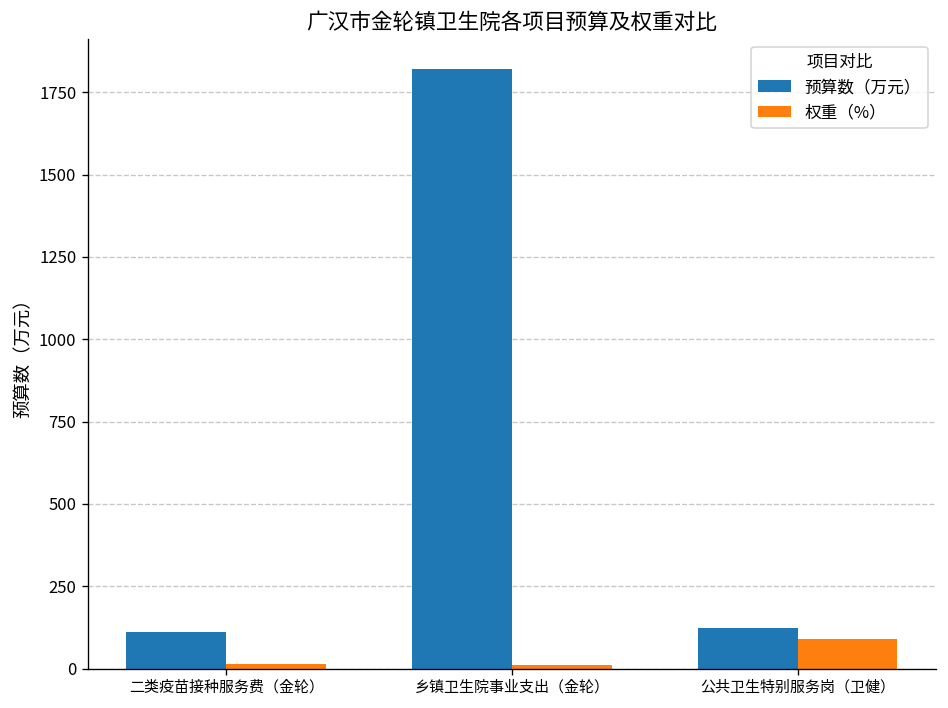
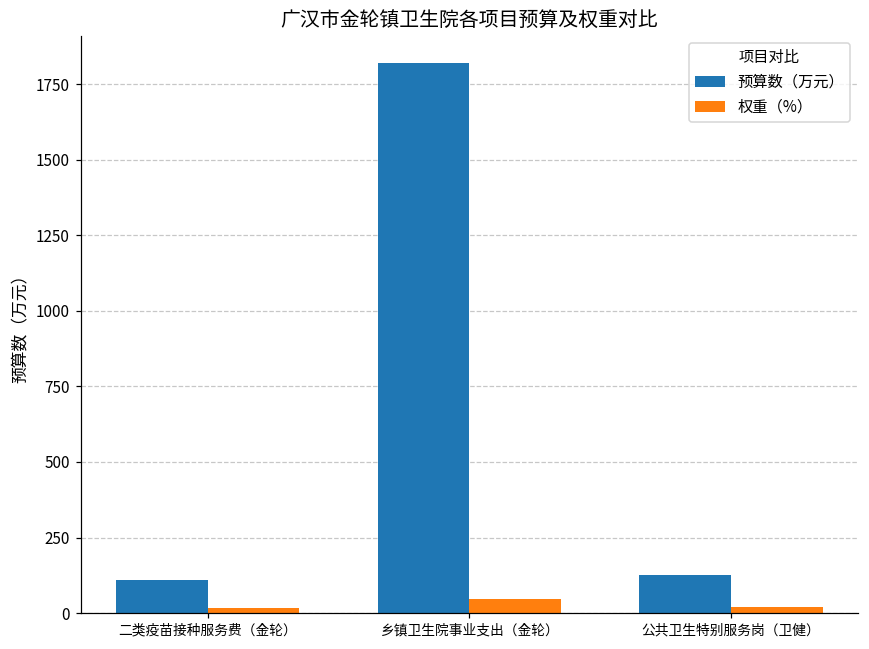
权重（%）, 乡镇卫生院事业支出（金轮）: 10 -> 50
权重（%）, 公共卫生特别服务岗（卫健）: 90 -> 20
